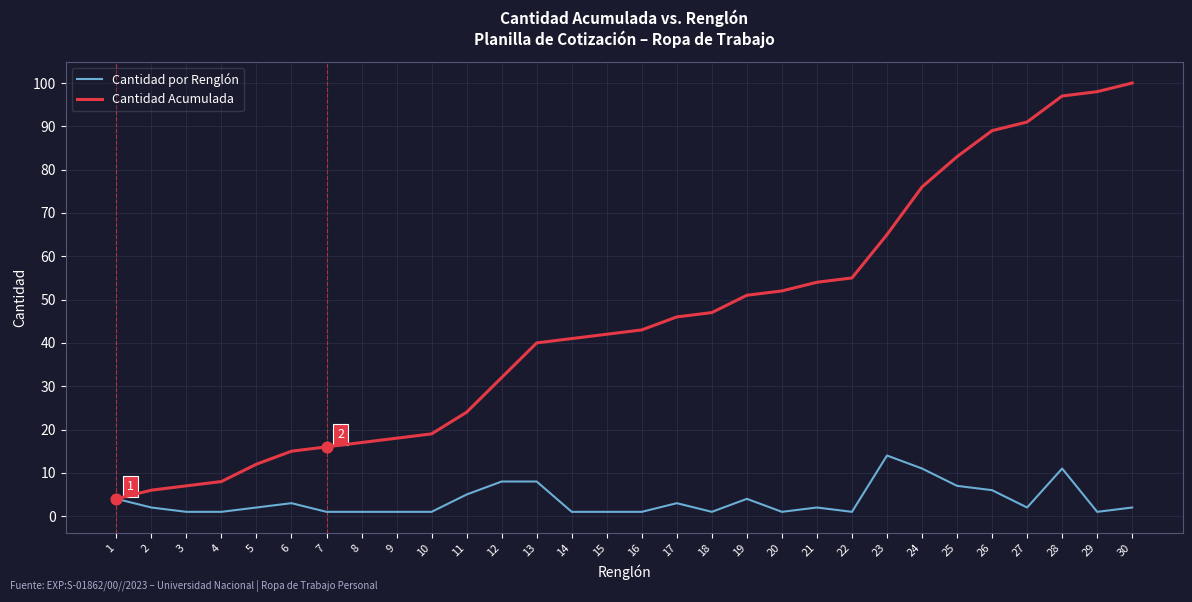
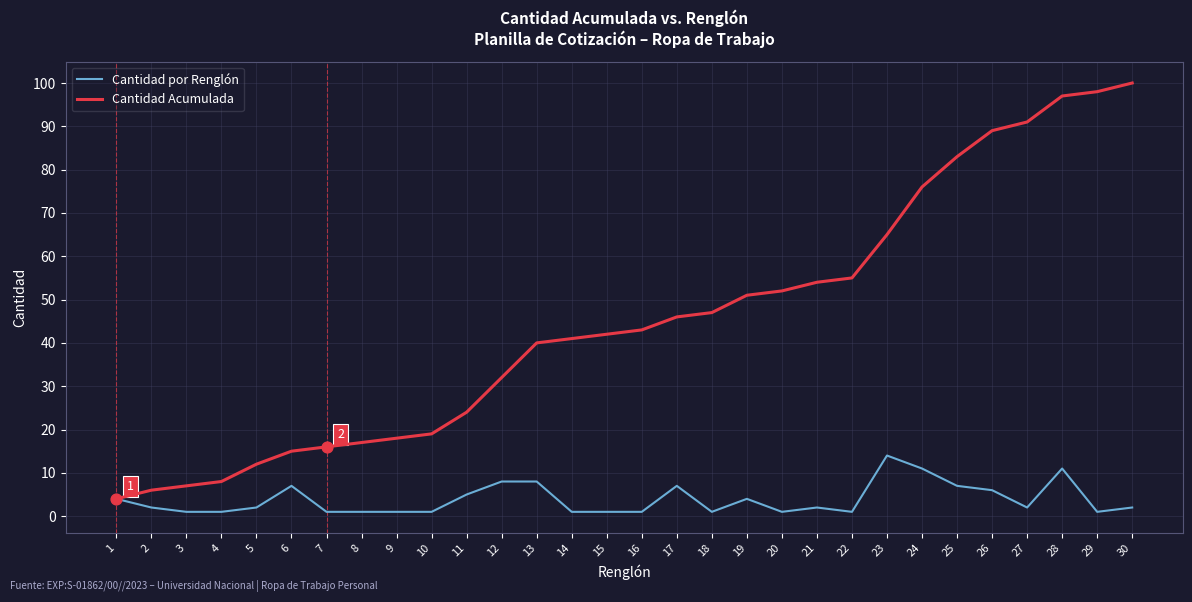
Cantidad por Renglón, 6: 3 -> 7
Cantidad por Renglón, 17: 3 -> 7
